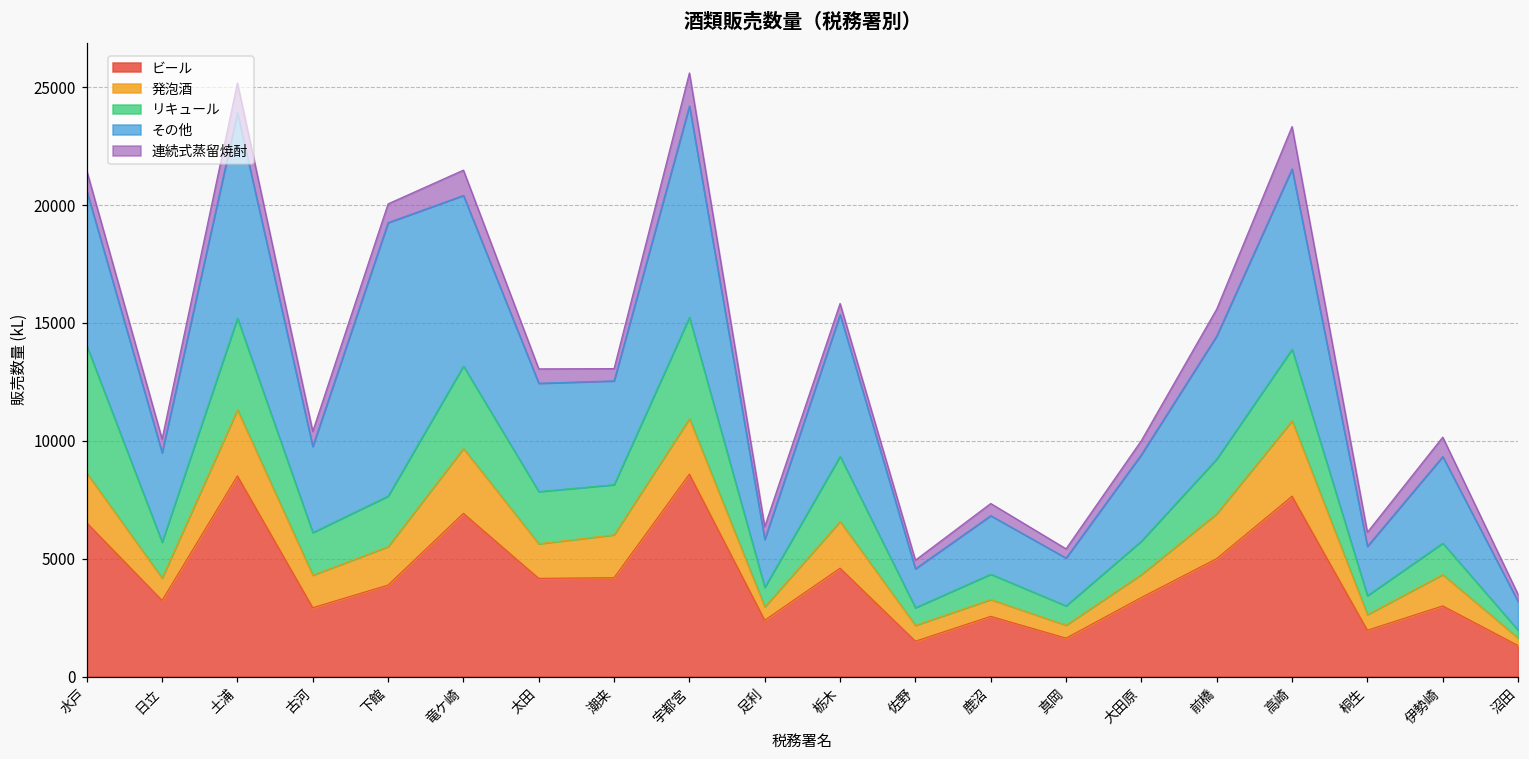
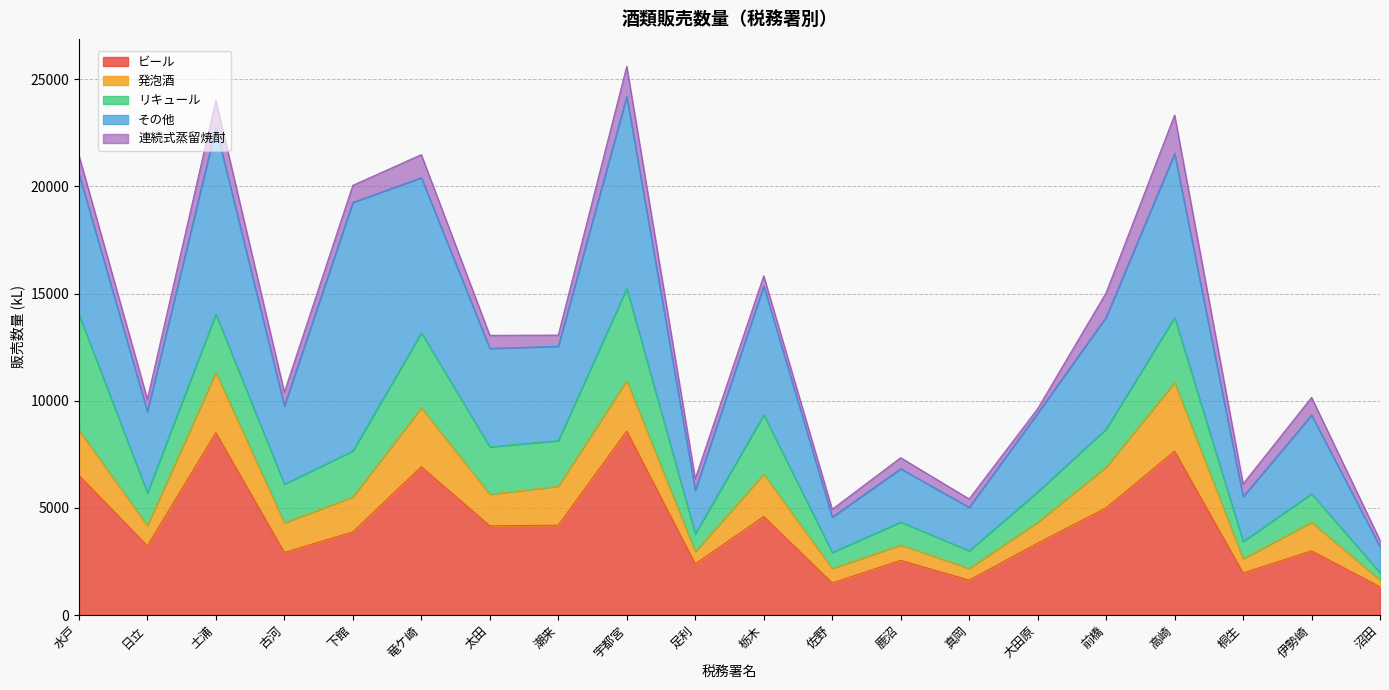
リキュール, 土浦: 3900 -> 2700
連続式蒸留焼酎, 大田原: 600 -> 200
リキュール, 前橋: 2300 -> 1800
